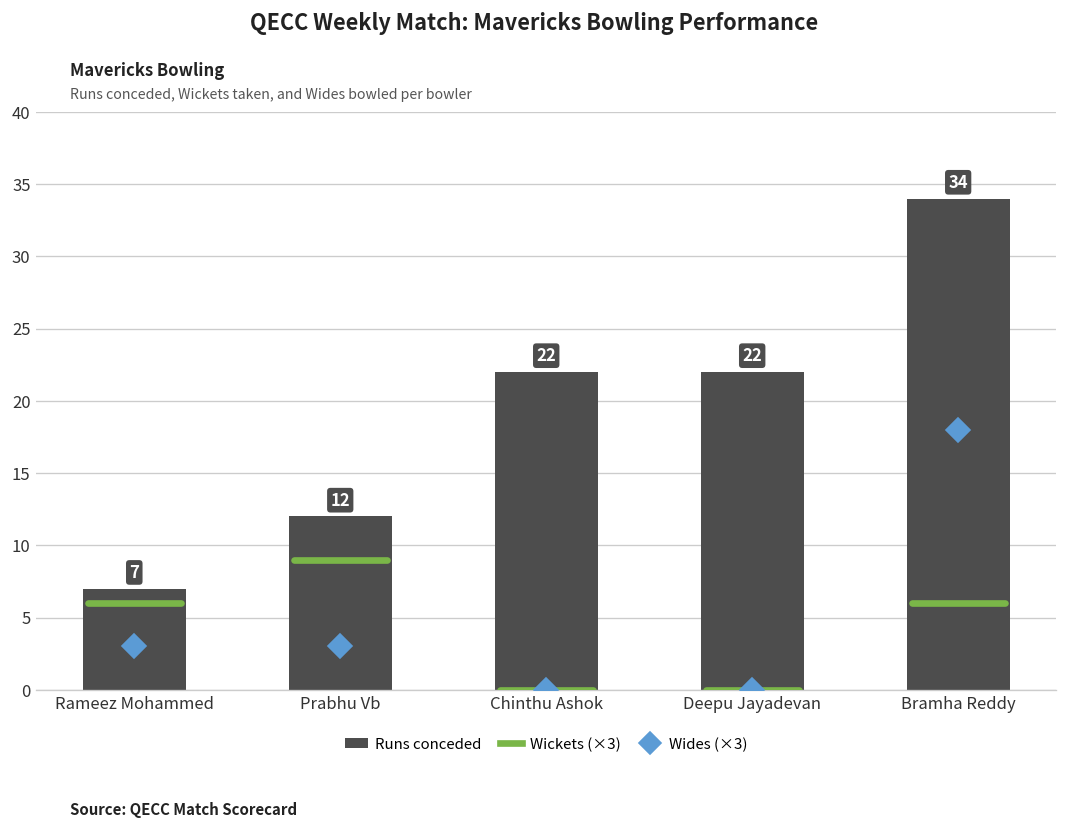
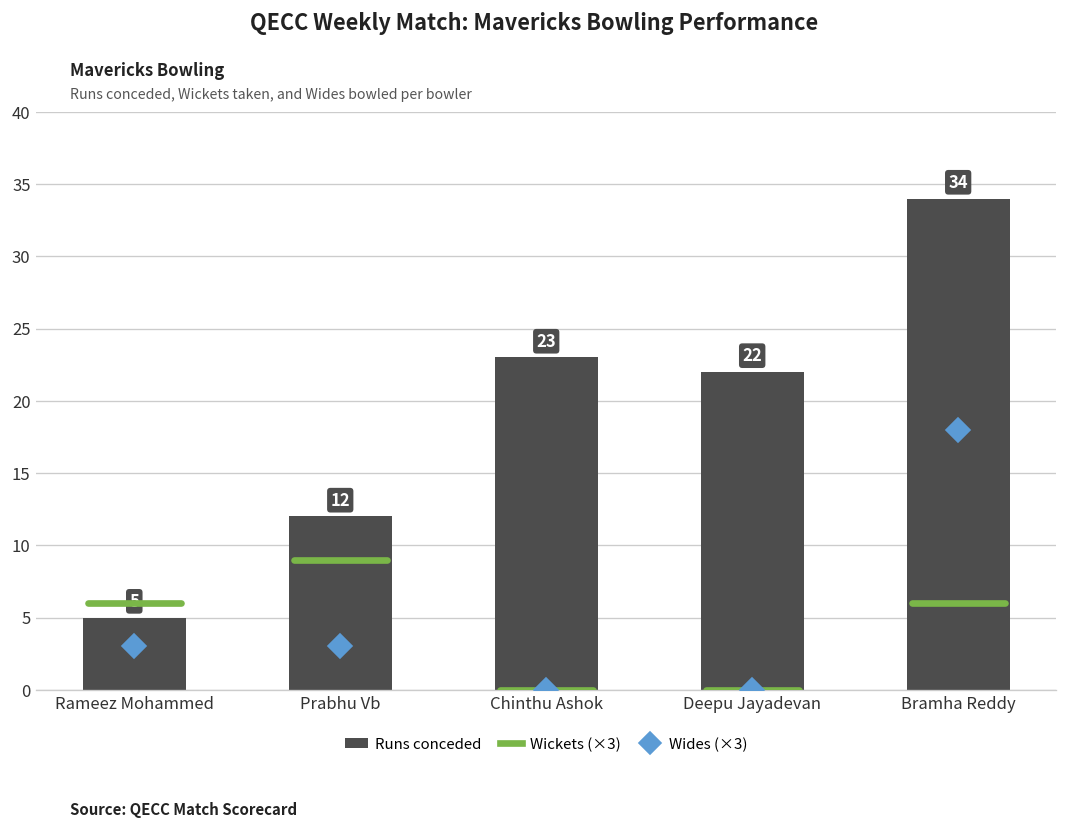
Runs conceded, Rameez Mohammed: 7 -> 5
Runs conceded, Chinthu Ashok: 22 -> 23
